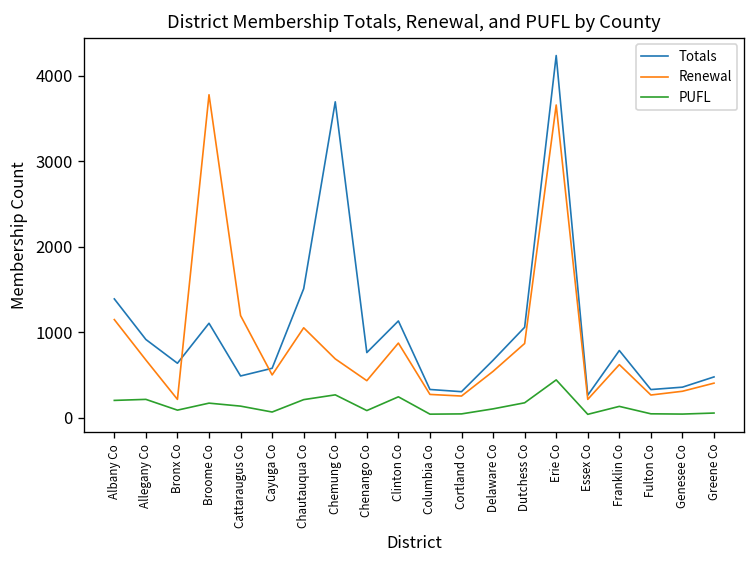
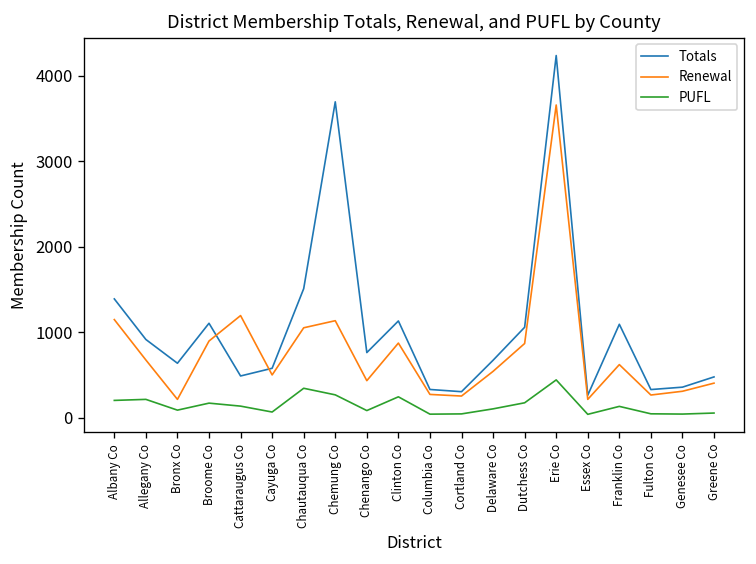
Renewal, Broome Co: 3800 -> 900
PUFL, Chautauqua Co: 200 -> 300
Renewal, Chemung Co: 700 -> 1100
Totals, Franklin Co: 800 -> 1100
